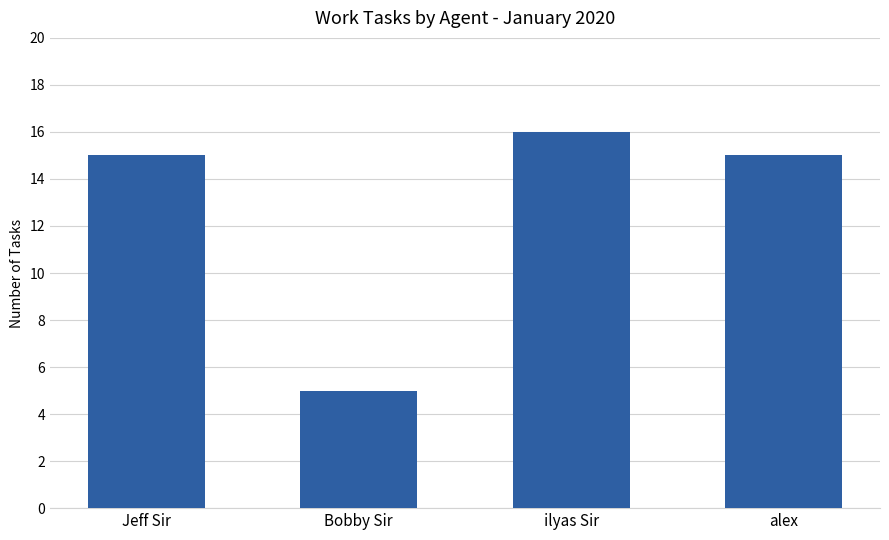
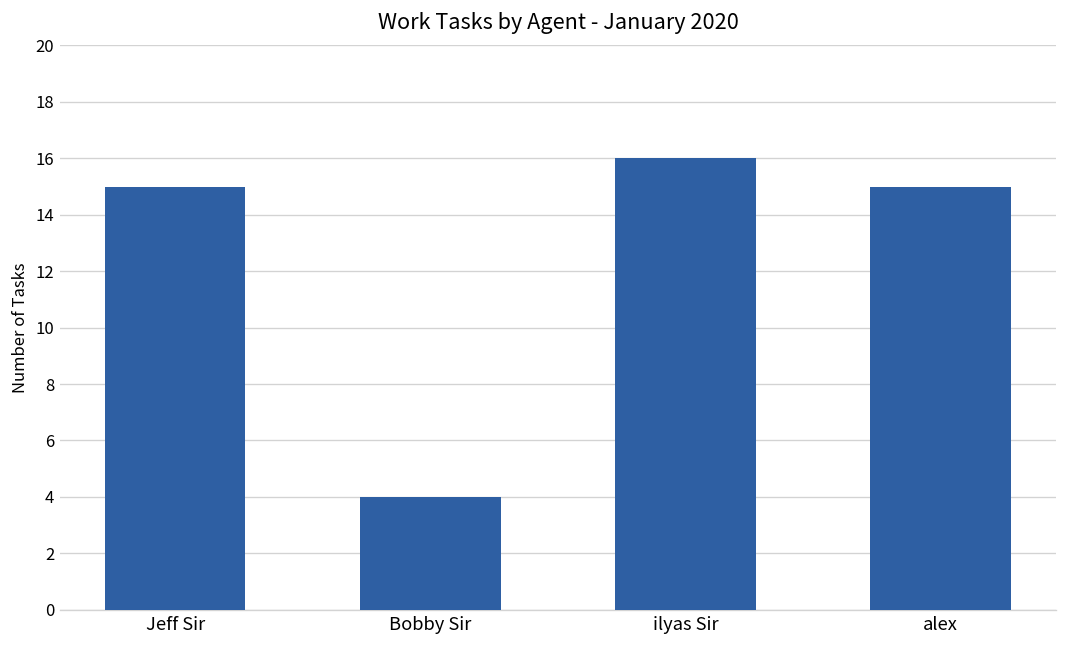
Bobby Sir: 5 -> 4
